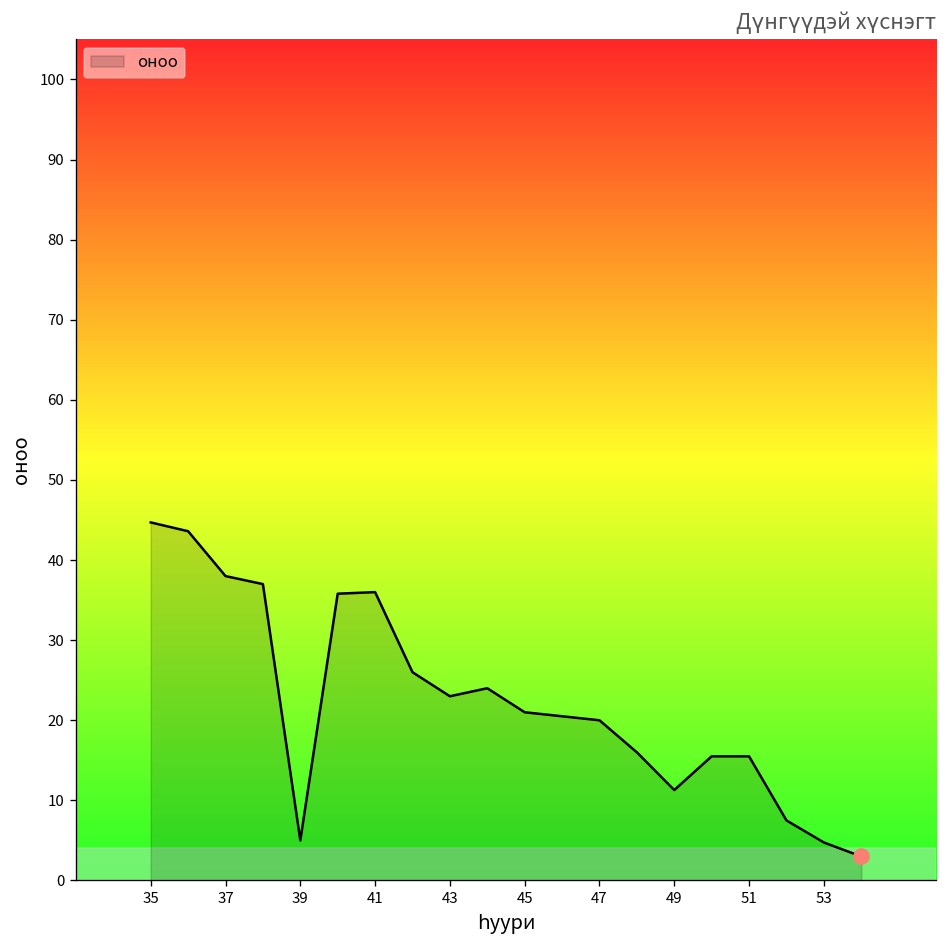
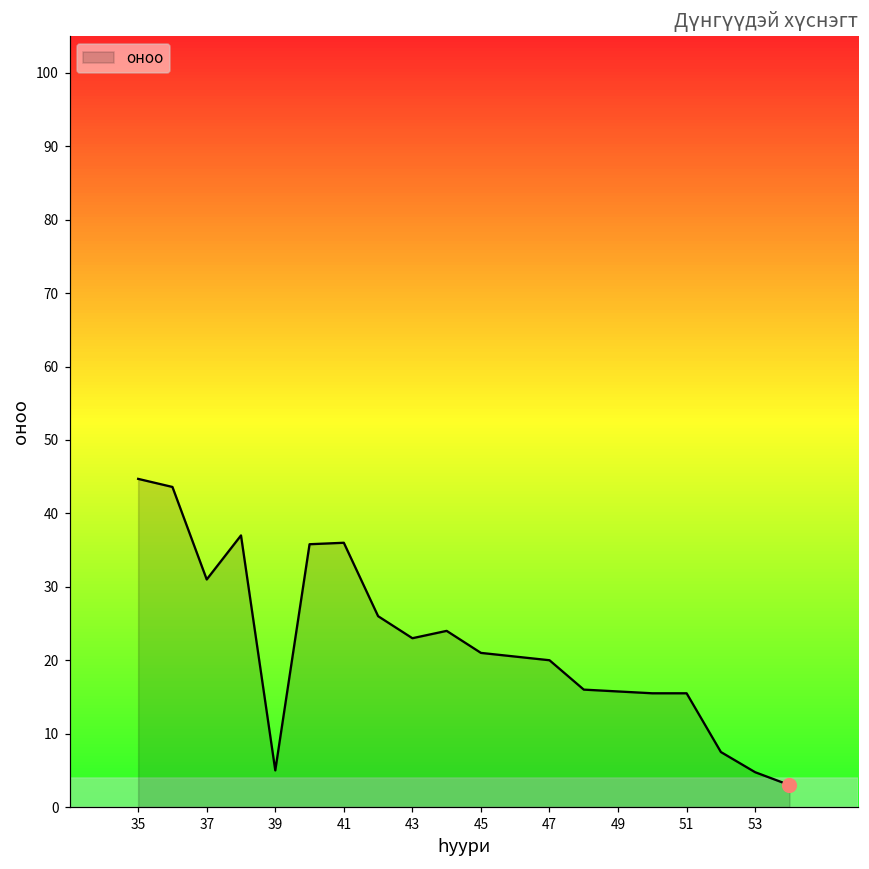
оноо, 37: 38 -> 31
оноо, 49: 11 -> 16
